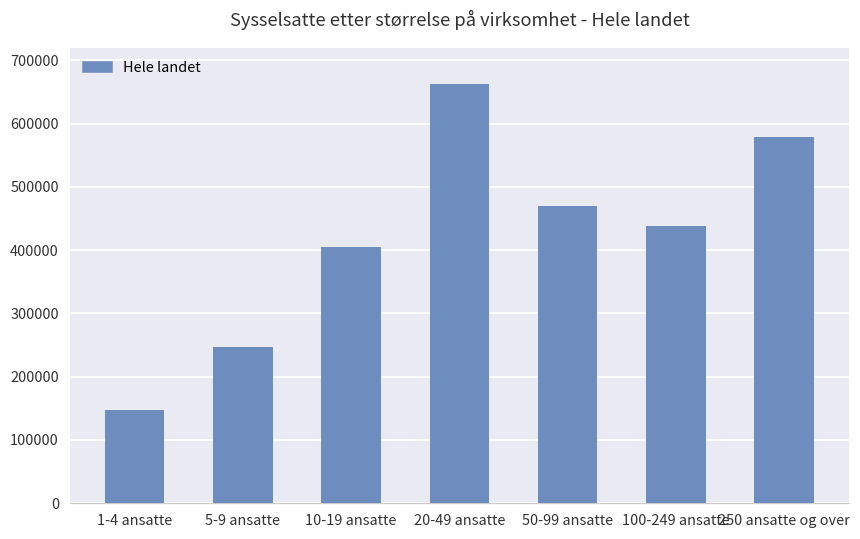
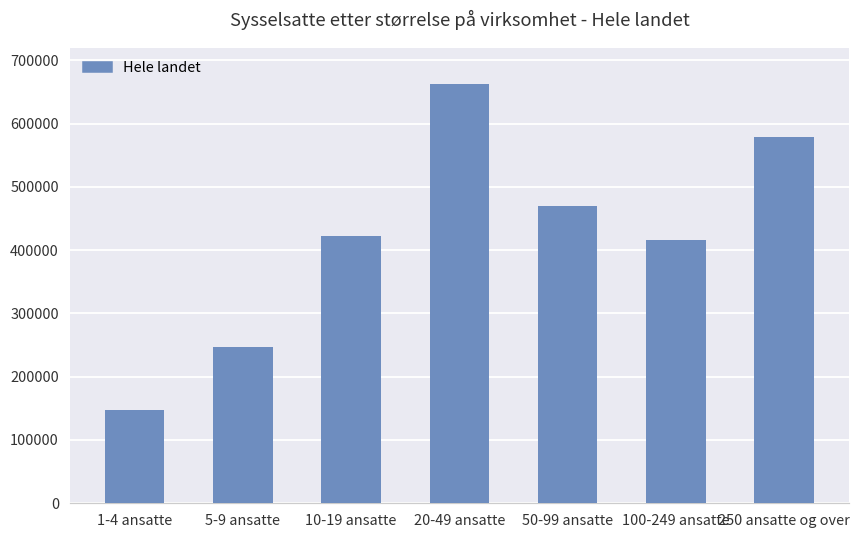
10-19 ansatte: 400000 -> 420000
100-249 ansatte: 440000 -> 420000
